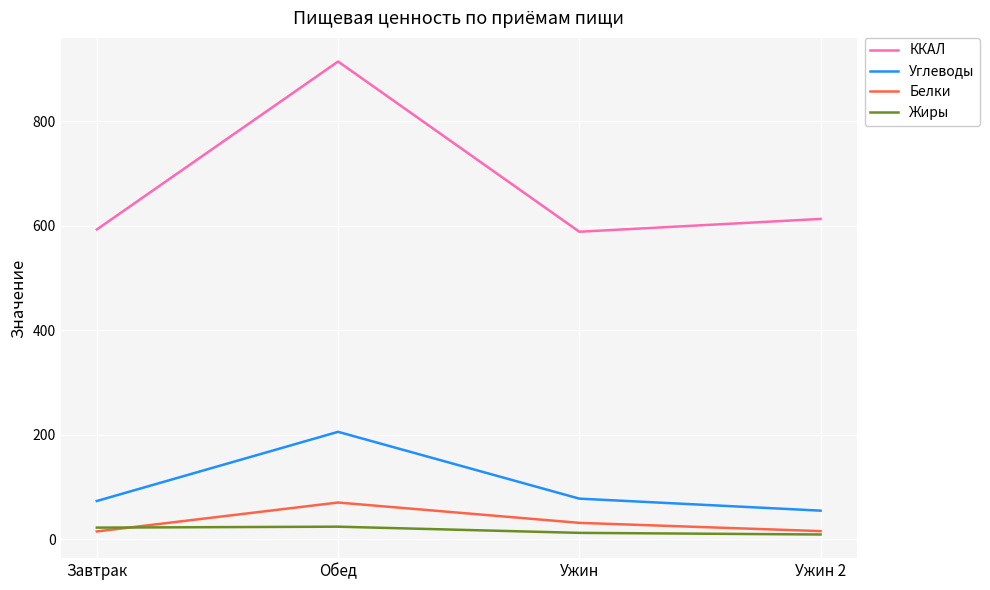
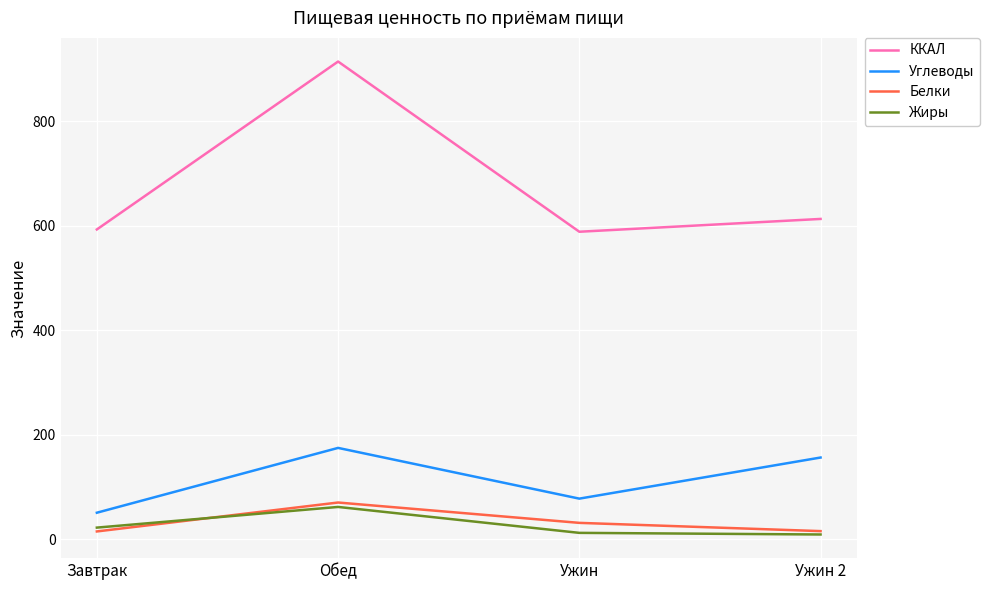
Углеводы, Завтрак: 70 -> 50
Углеводы, Обед: 210 -> 170
Жиры, Обед: 20 -> 60
Углеводы, Ужин 2: 50 -> 160
